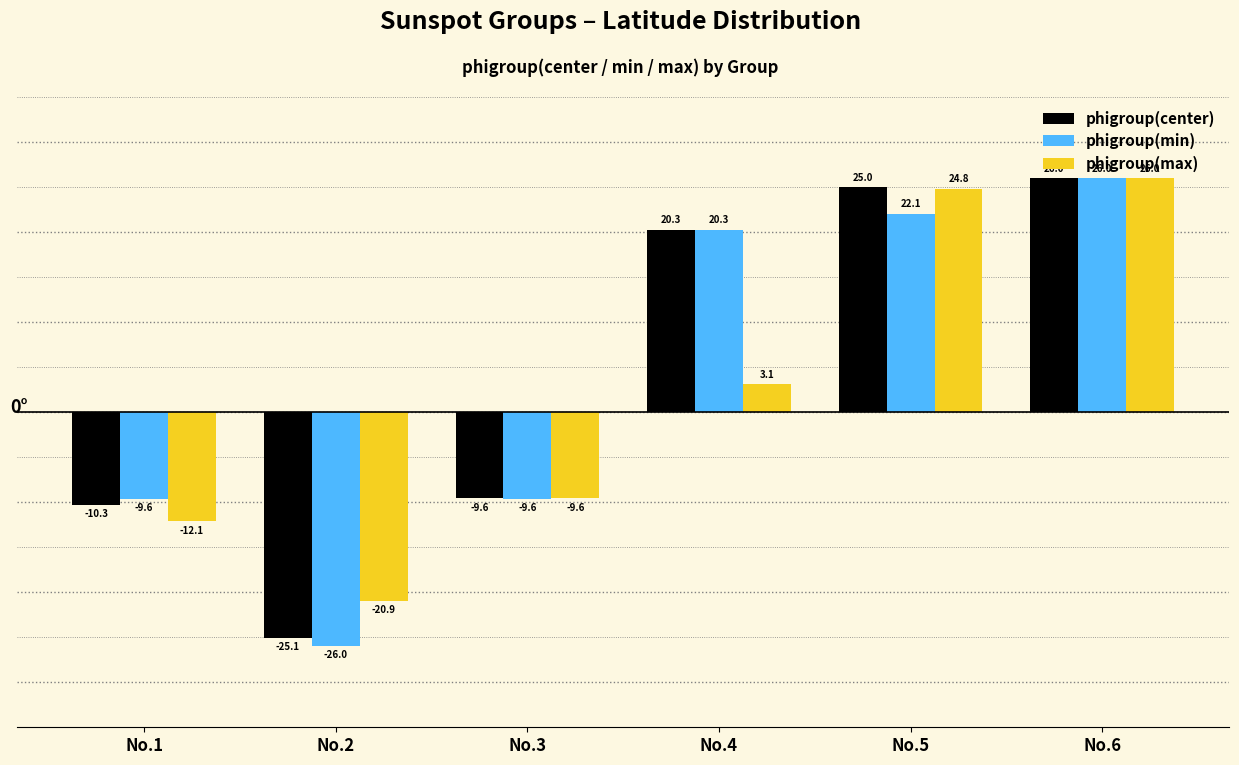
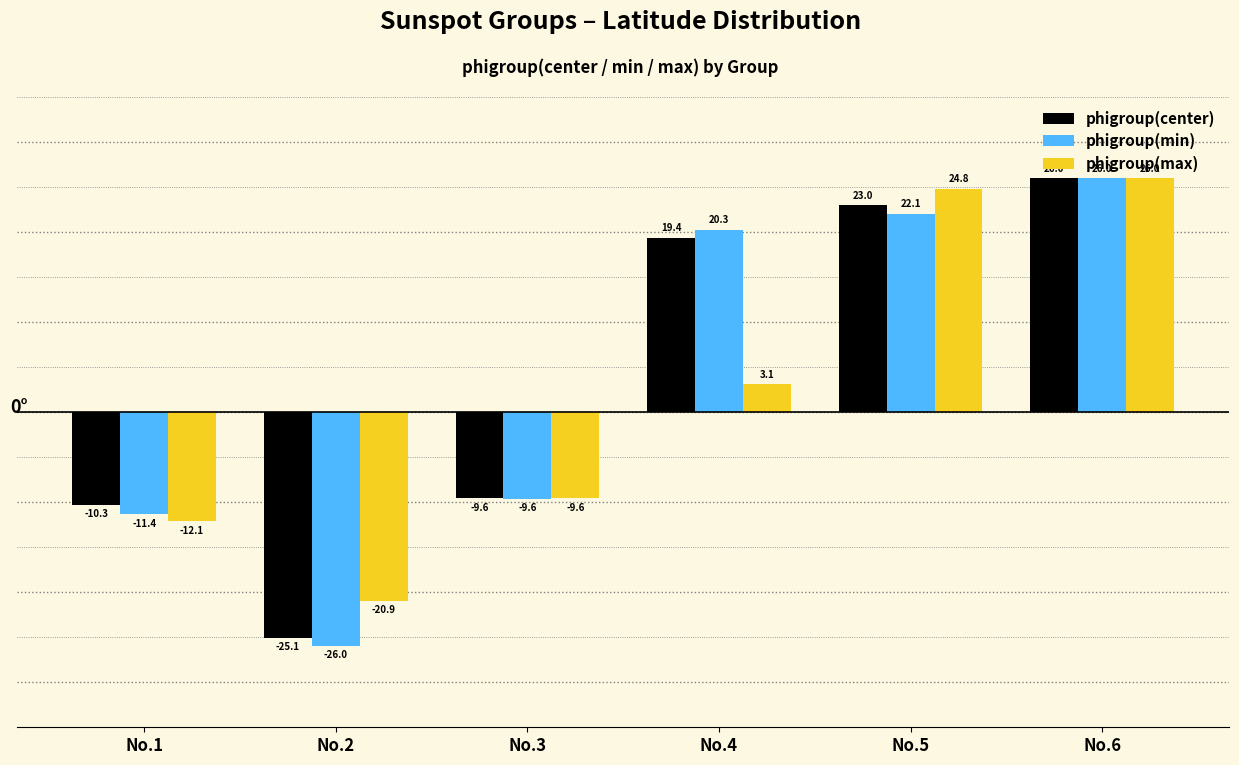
phigroup(min), No.1: -9.6 -> -11.4
phigroup(center), No.4: 20.3 -> 19.4
phigroup(center), No.5: 25.0 -> 23.0
